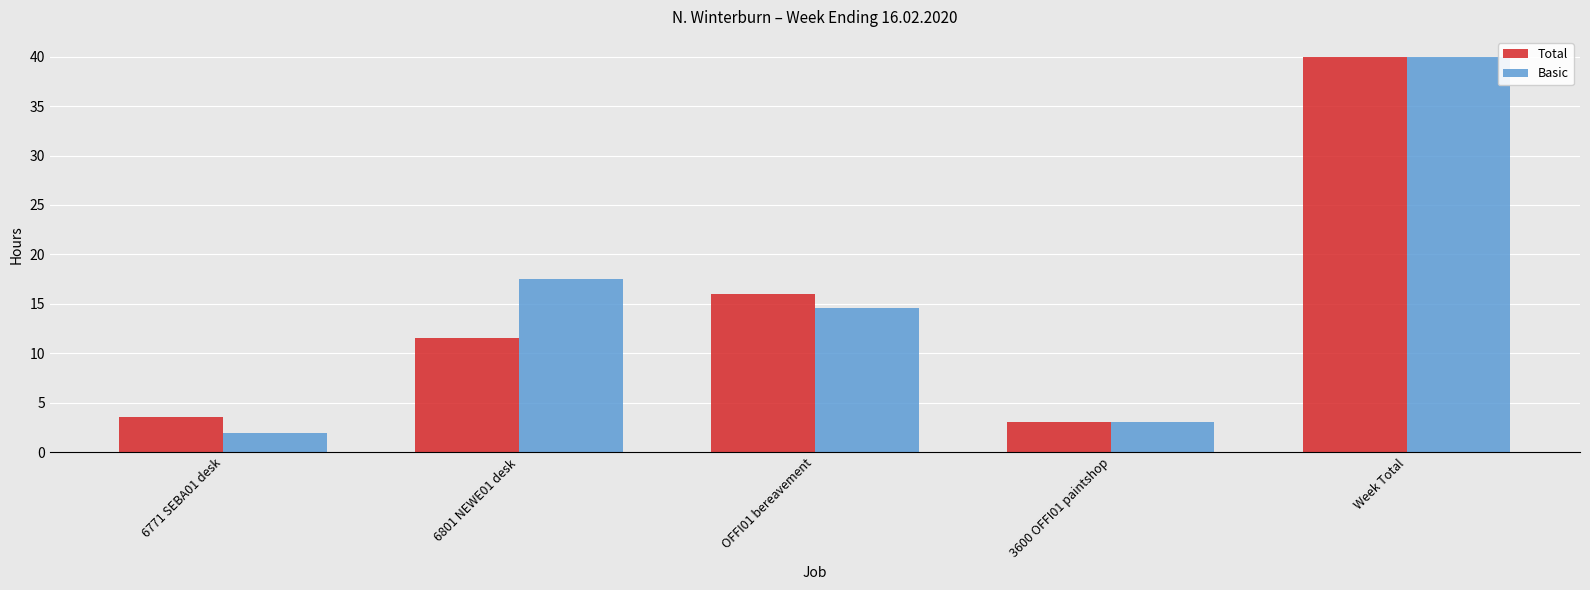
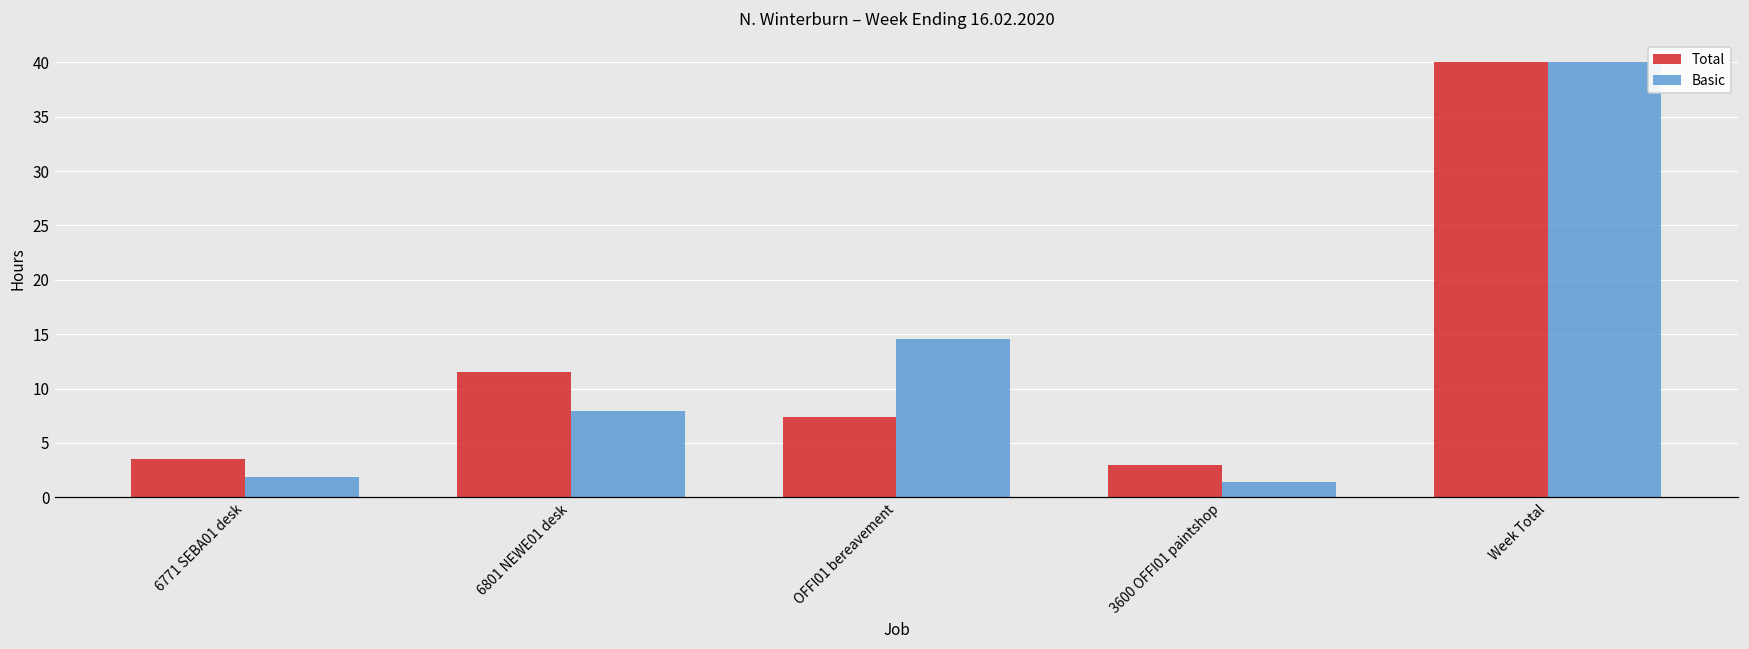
Basic, 6801 NEWE01 desk: 18 -> 8
Total, OFFI01 bereavement: 16 -> 7
Basic, 3600 OFFI01 paintshop: 3 -> 1
